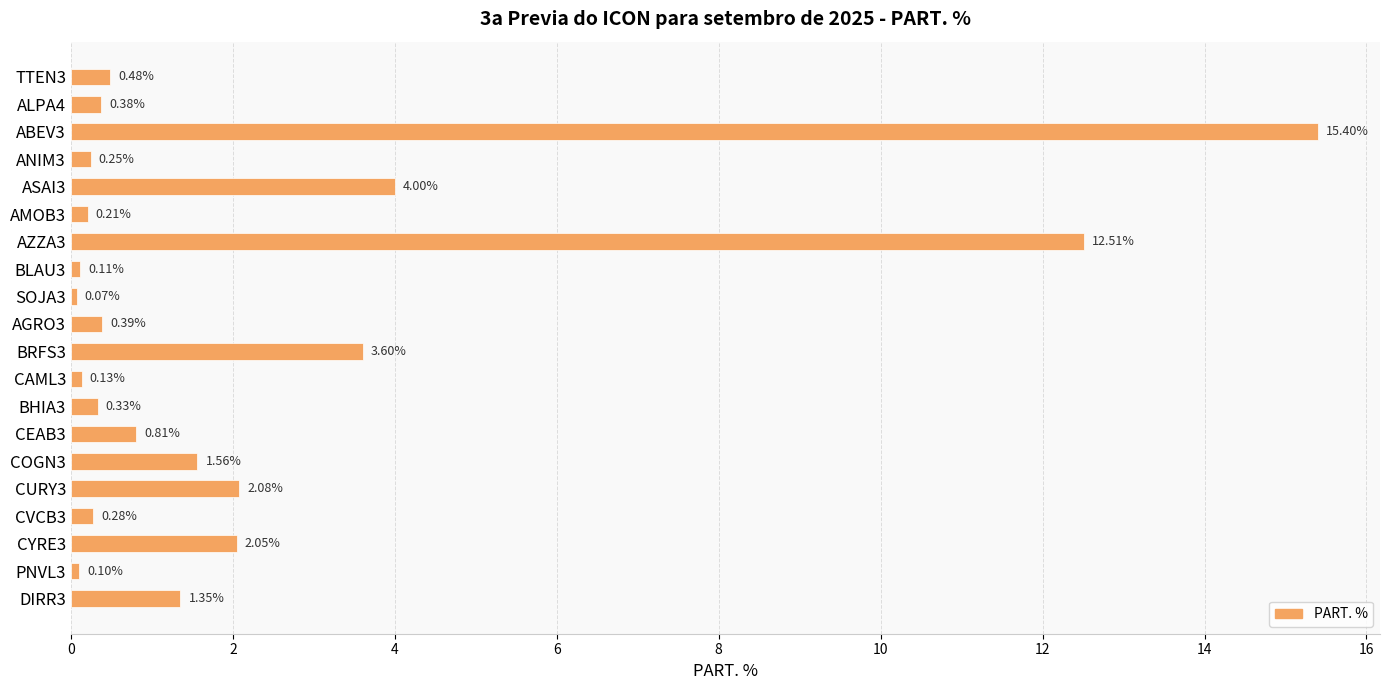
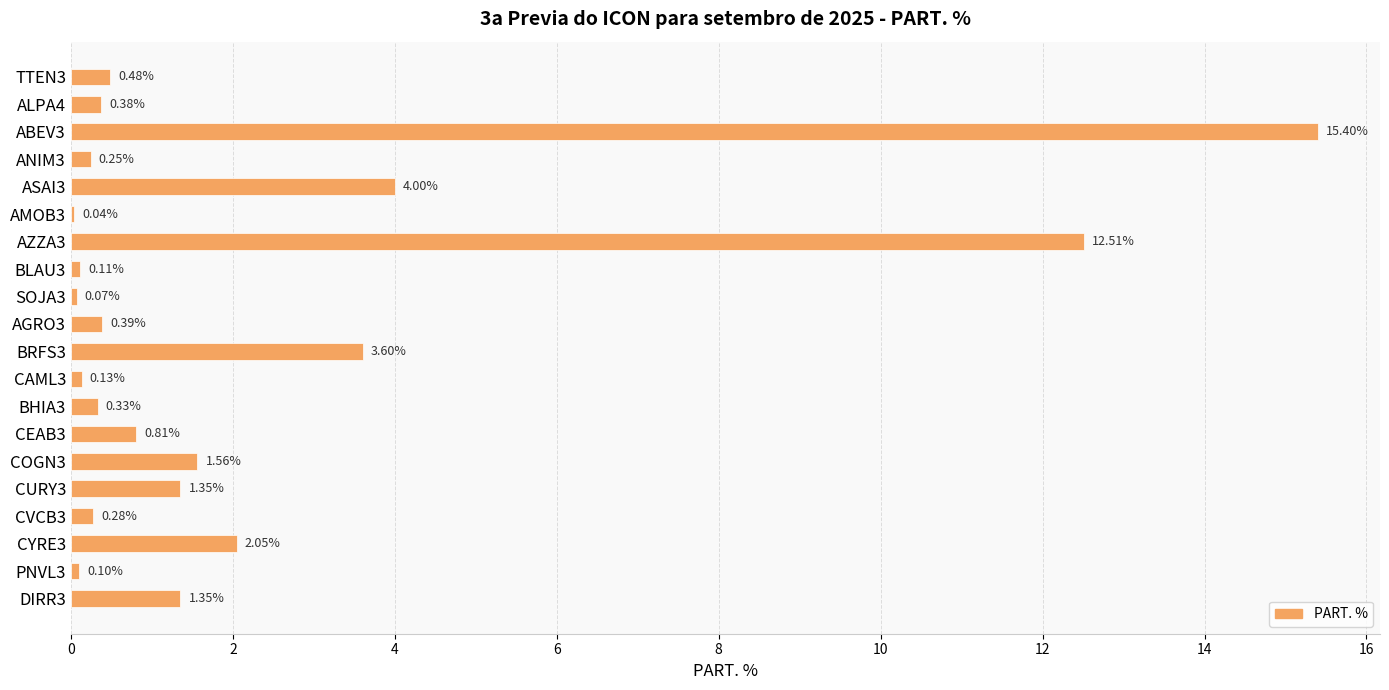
AMOB3: 0.21% -> 0.04%
CURY3: 2.08% -> 1.35%
